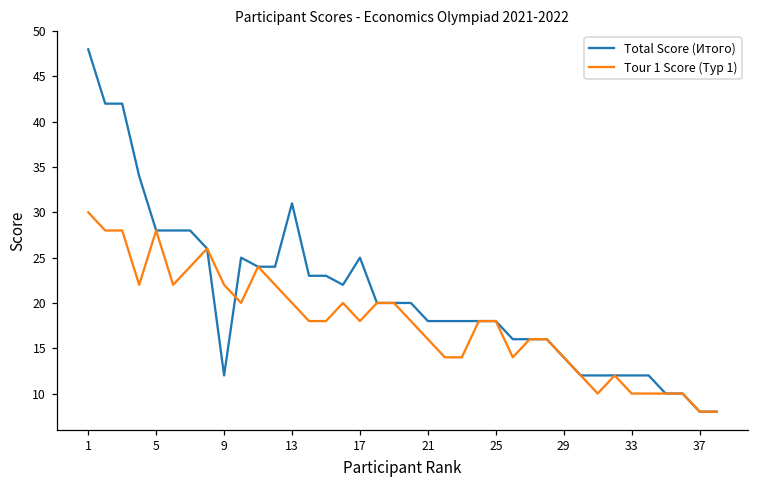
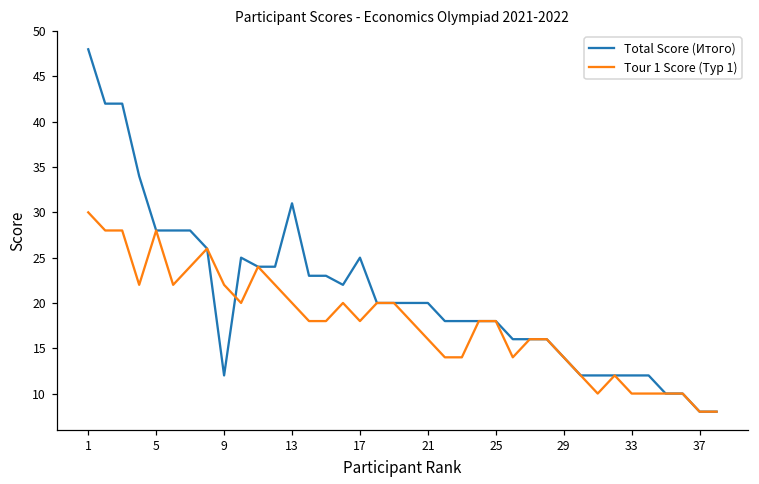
Total Score (Итого), 21: 18 -> 20
